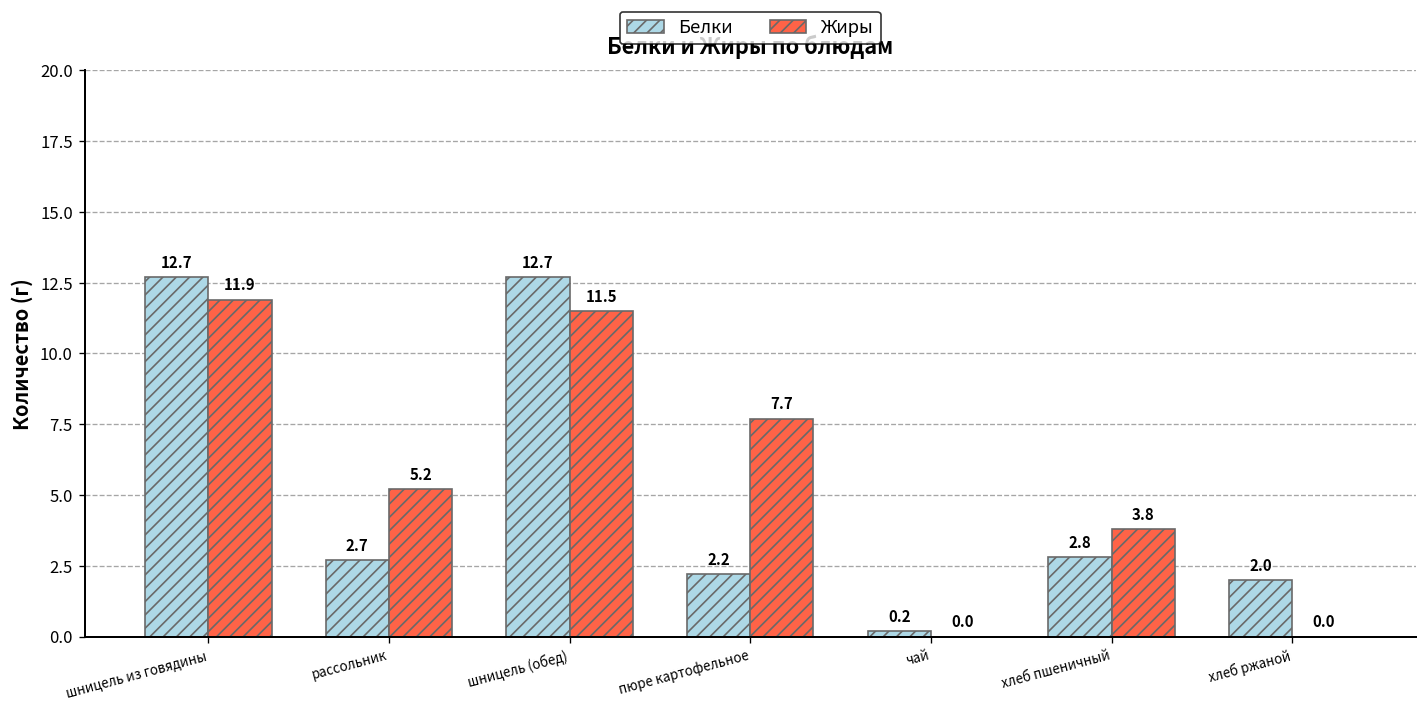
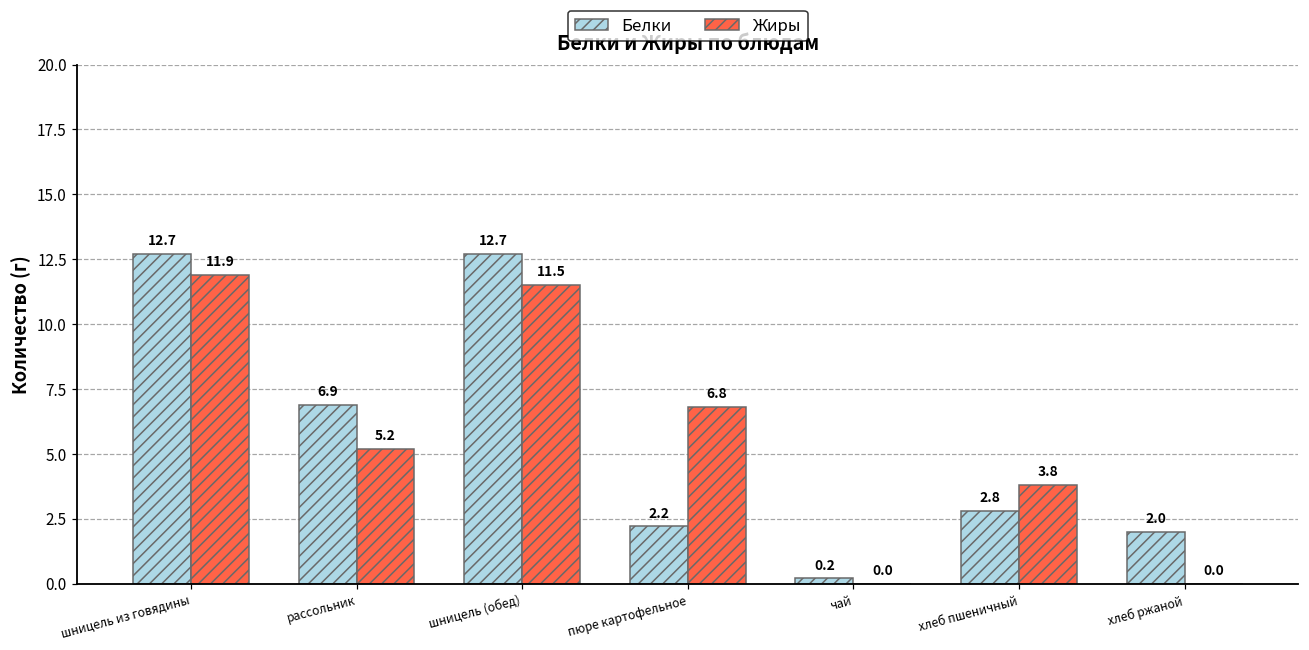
Белки, рассольник: 2.7 -> 6.9
Жиры, пюре картофельное: 7.7 -> 6.8
